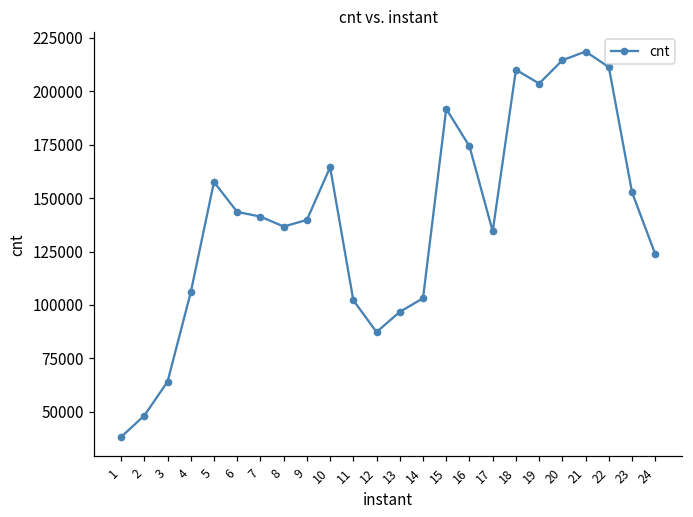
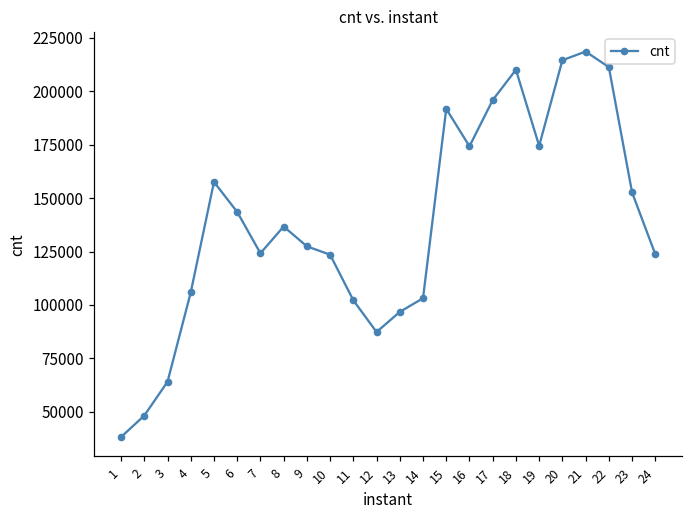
7: 141000 -> 124000
9: 140000 -> 127000
10: 164000 -> 124000
17: 134000 -> 196000
19: 204000 -> 174000
